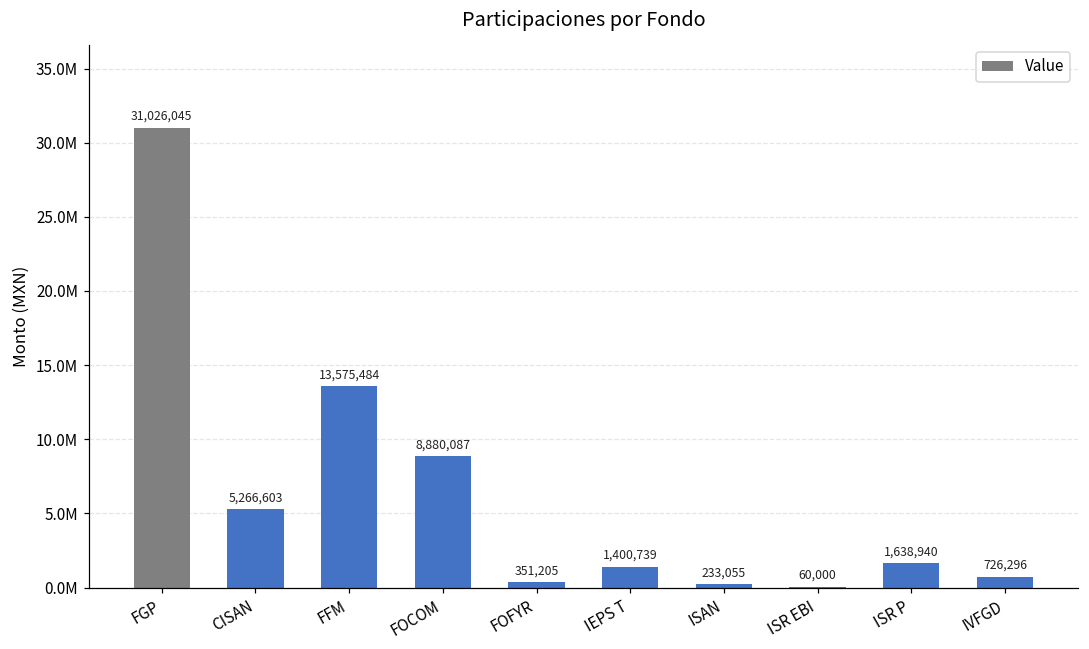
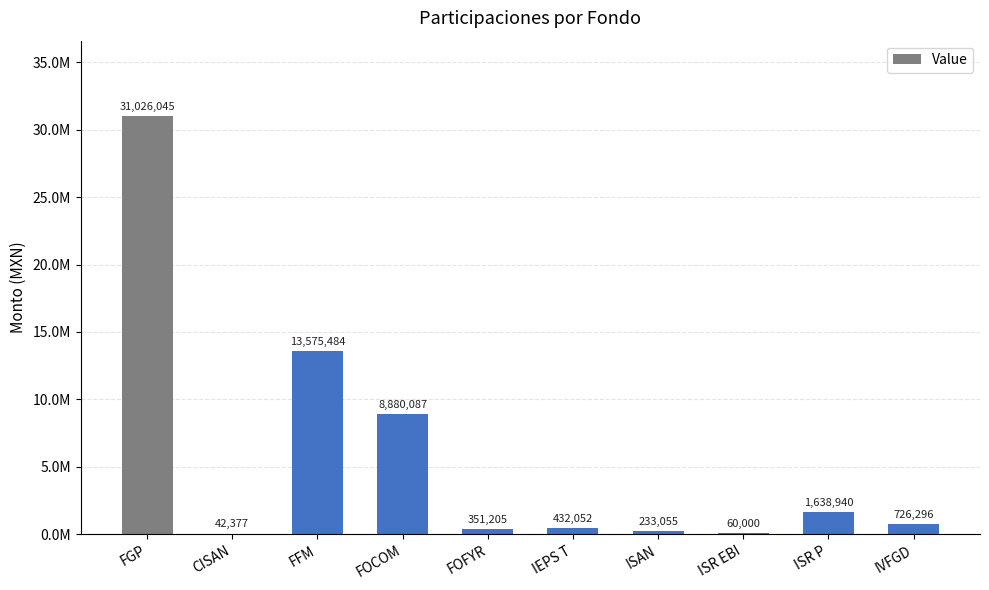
CISAN: 5,266,603 -> 42,377
IEPS T: 1,400,739 -> 432,052
